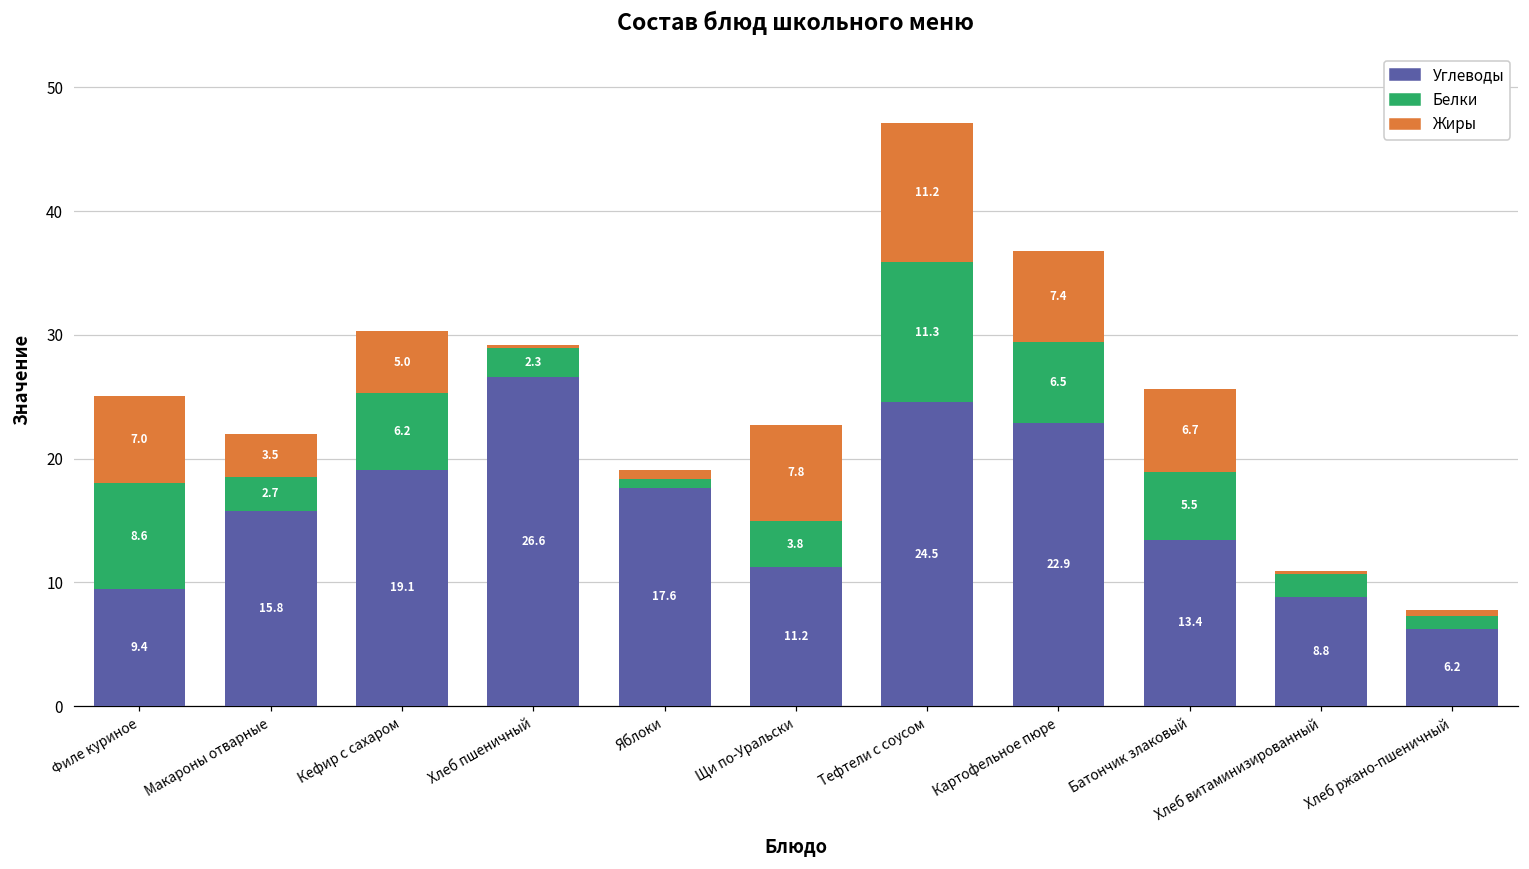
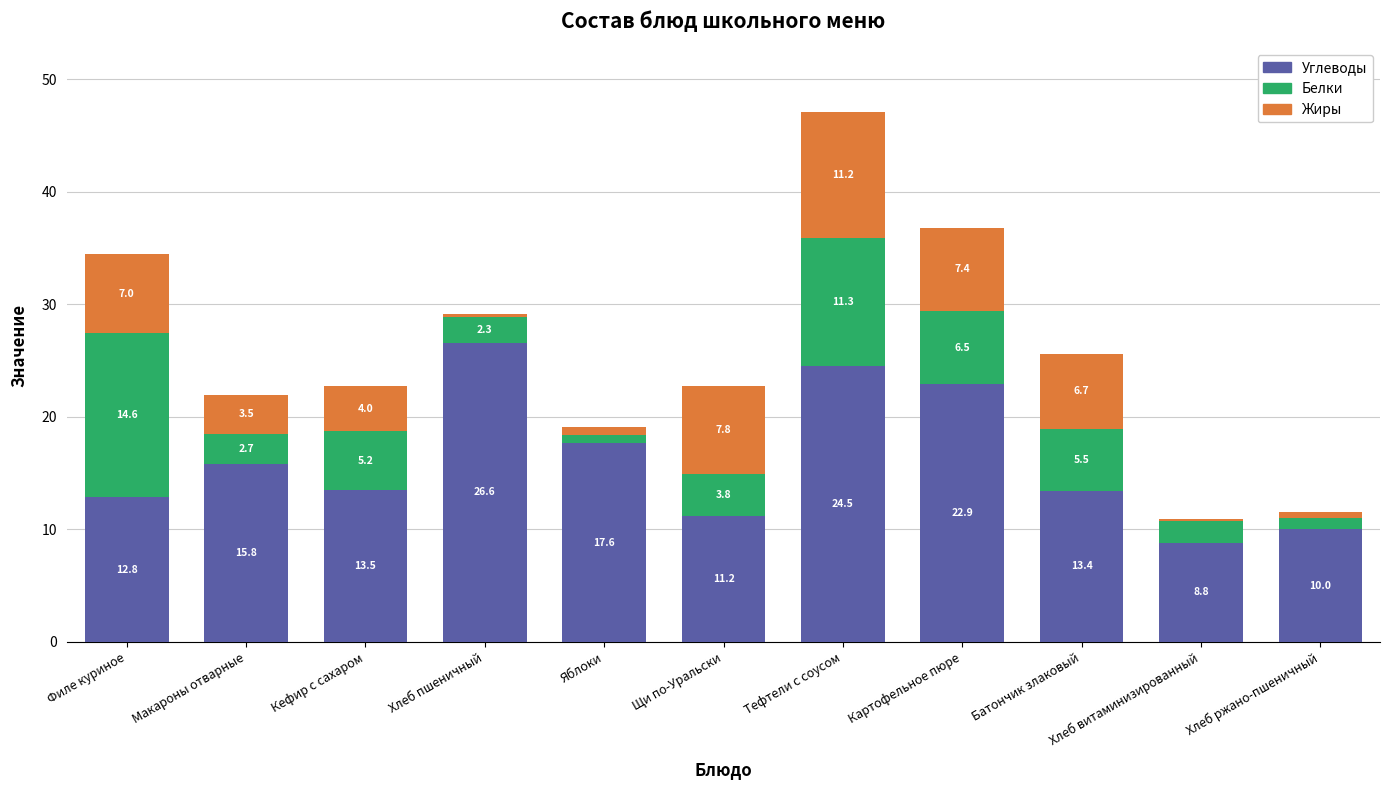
Углеводы, Филе куриное: 9.4 -> 12.8
Белки, Филе куриное: 8.6 -> 14.6
Углеводы, Кефир с сахаром: 19.1 -> 13.5
Белки, Кефир с сахаром: 6.2 -> 5.2
Жиры, Кефир с сахаром: 5.0 -> 4.0
Углеводы, Хлеб ржано-пшеничный: 6.2 -> 10.0
